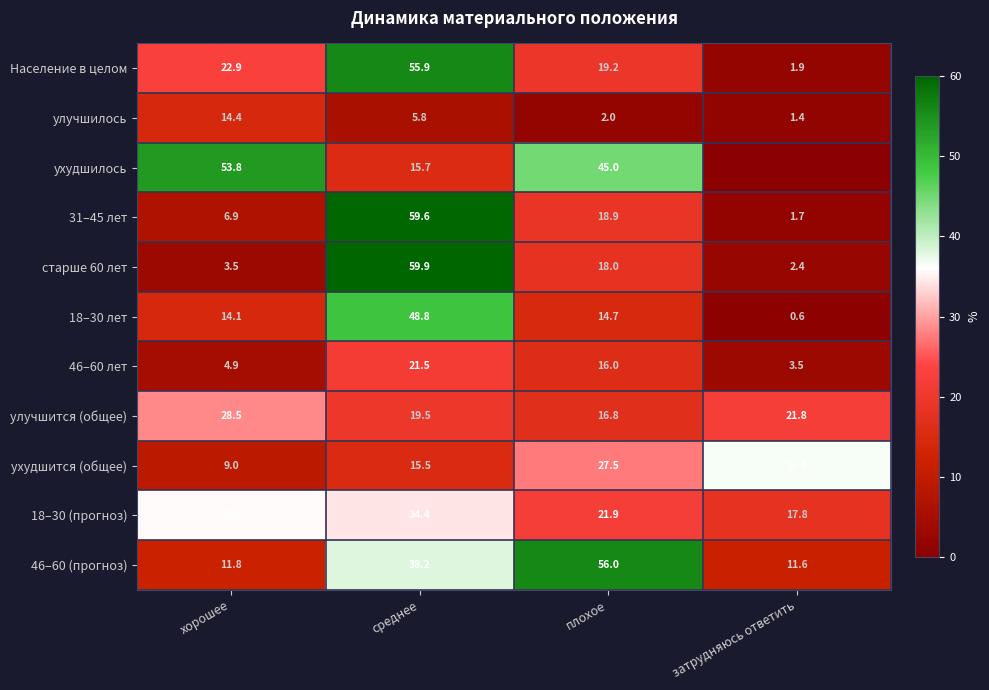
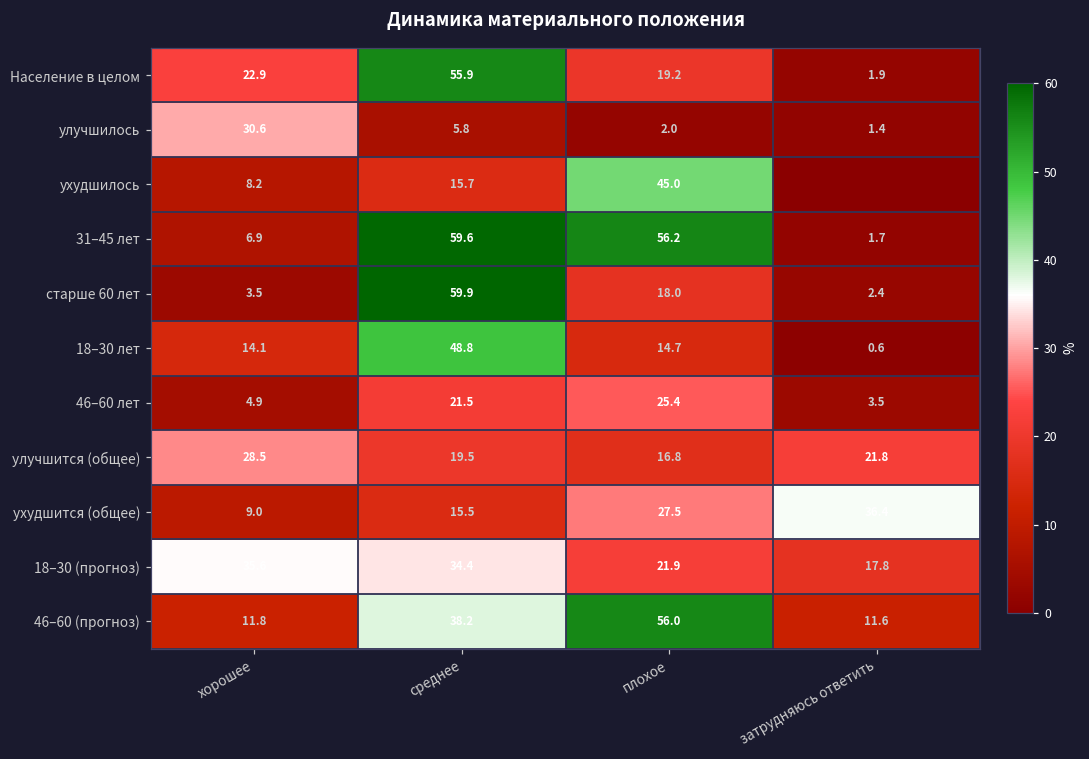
улучшилось, хорошее: 14.4 -> 30.6
ухудшилось, хорошее: 53.8 -> 8.2
31–45 лет, плохое: 18.9 -> 56.2
46–60 лет, плохое: 16.0 -> 25.4
